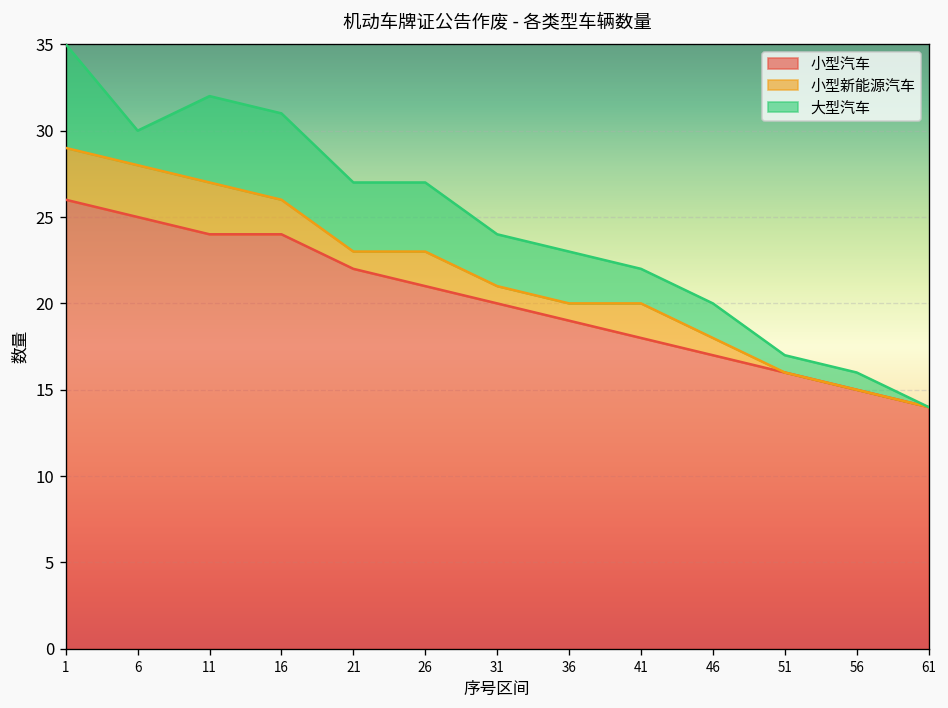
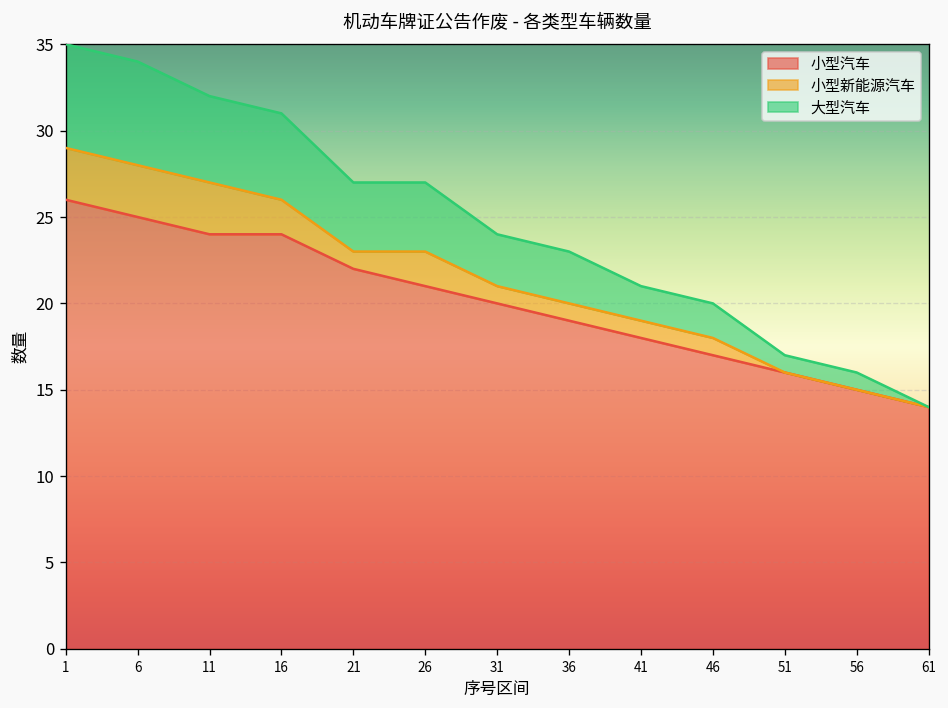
大型汽车, 6: 2 -> 6
小型新能源汽车, 41: 2 -> 1
